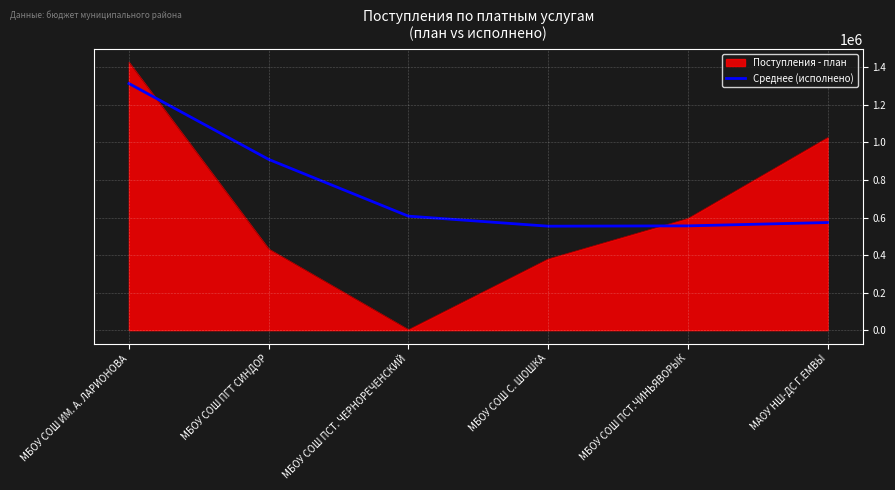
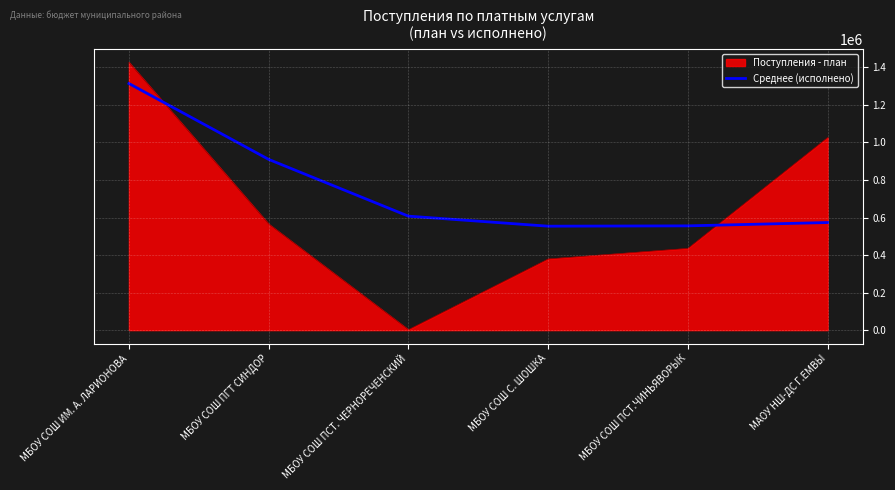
Поступления - план, МБОУ СОШ ПГТ СИНДОР: 430000 -> 570000
Поступления - план, МБОУ СОШ ПСТ.ЧИНЬЯВОРЫК: 600000 -> 440000
